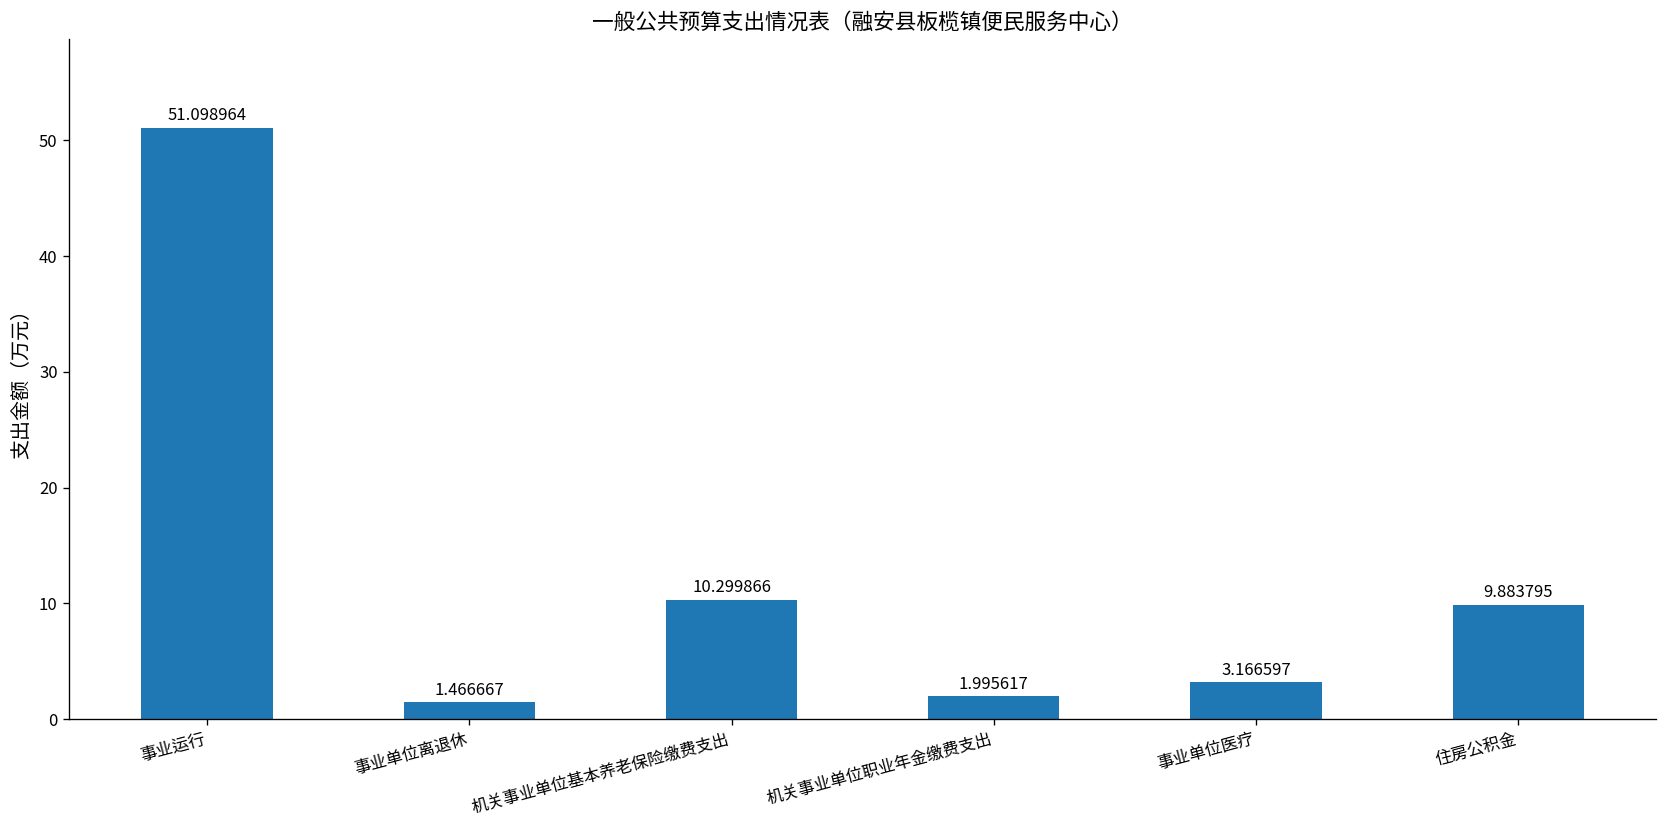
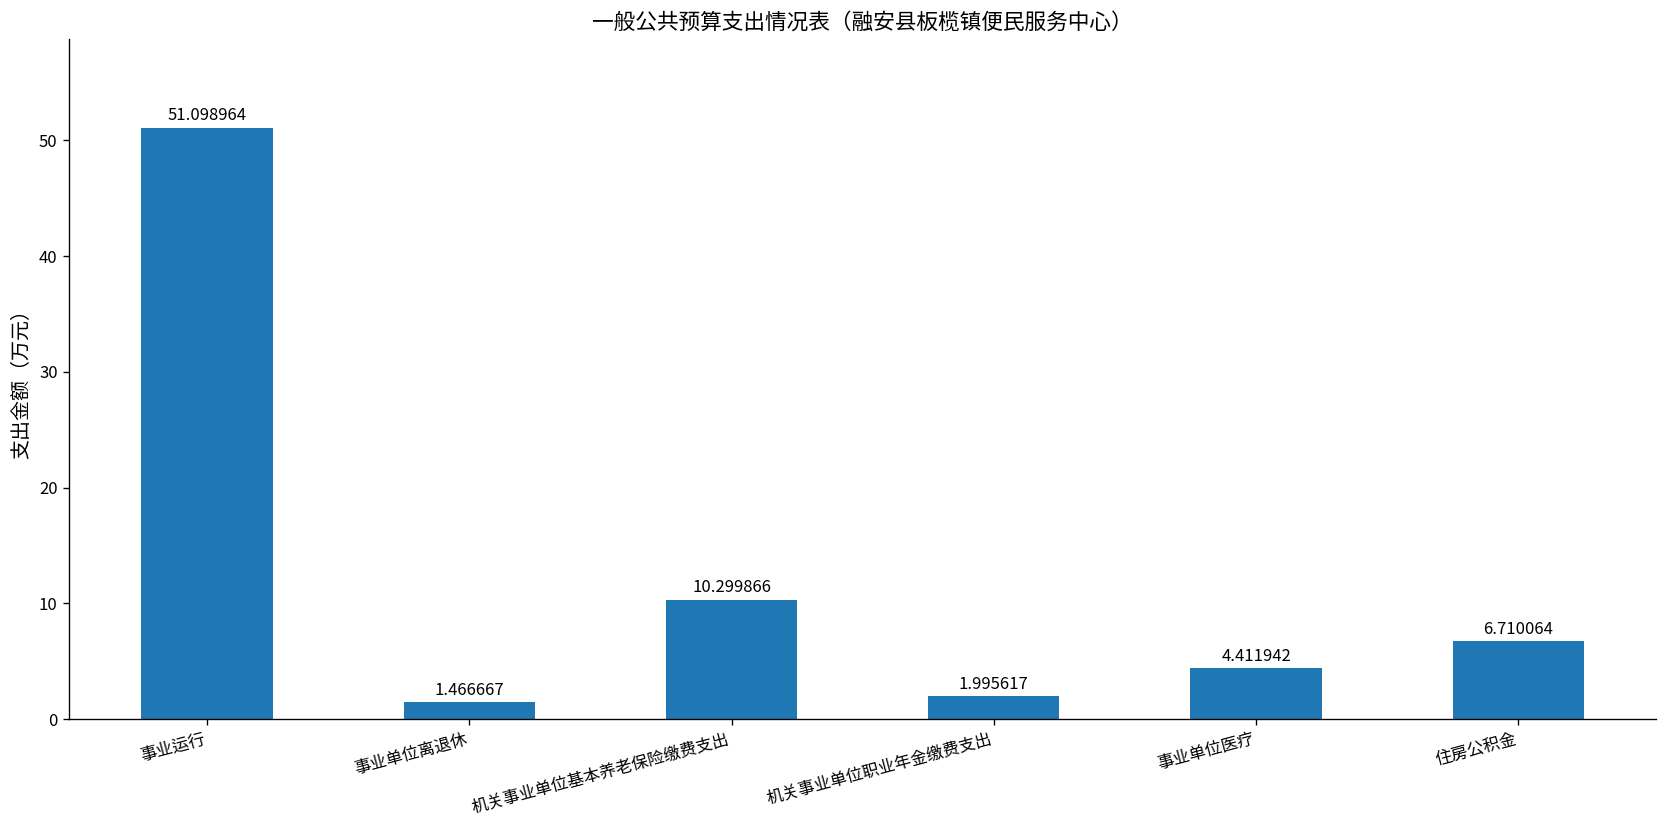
事业单位医疗: 3.166597 -> 4.411942
住房公积金: 9.883795 -> 6.710064
